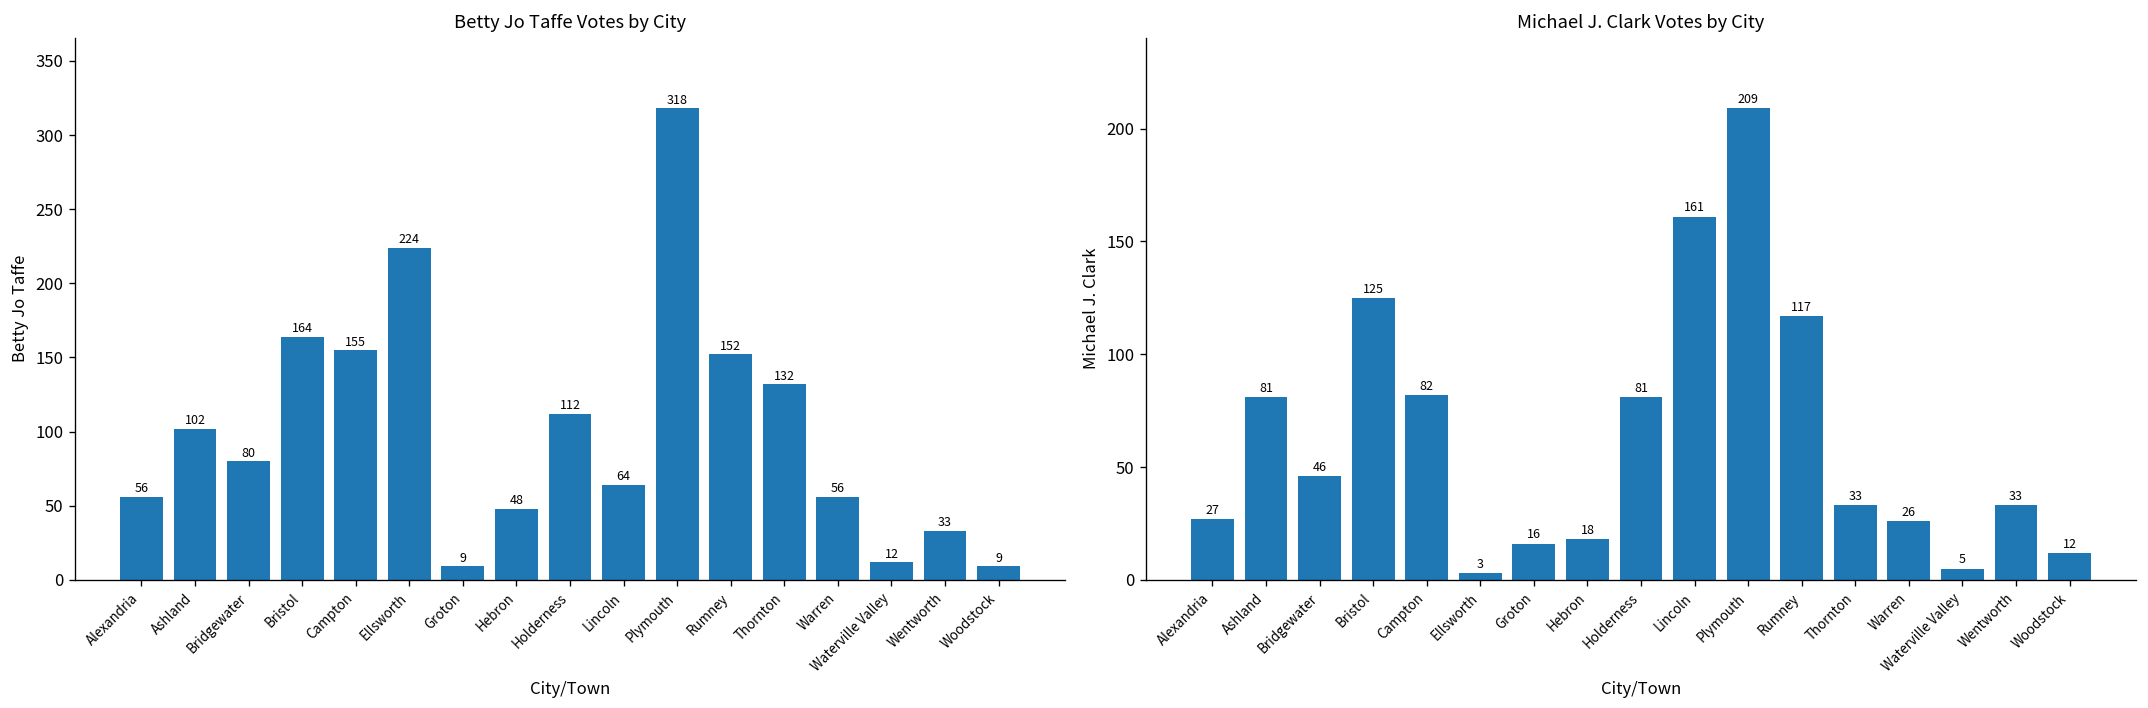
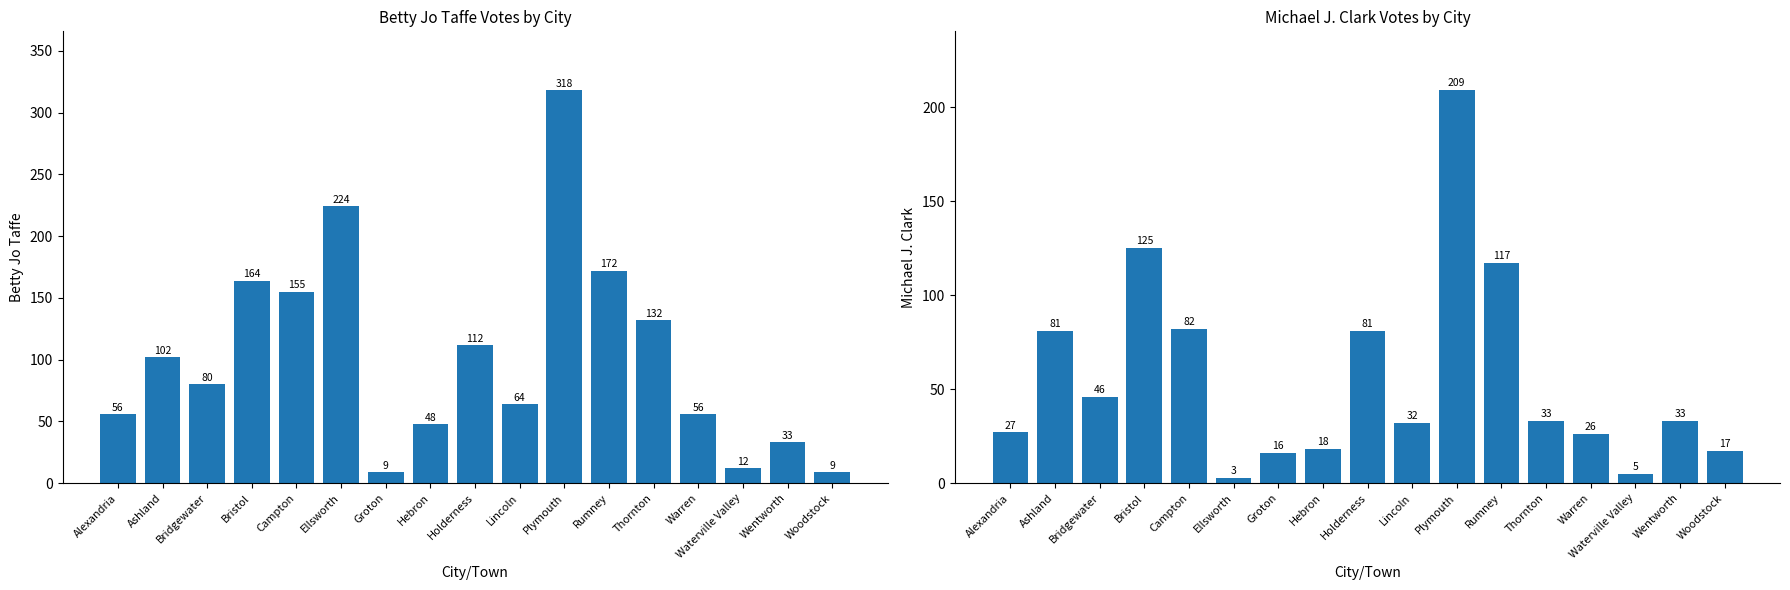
Betty Jo Taffe Votes by City, Rumney: 152 -> 172
Michael J. Clark Votes by City, Lincoln: 161 -> 32
Michael J. Clark Votes by City, Woodstock: 12 -> 17
